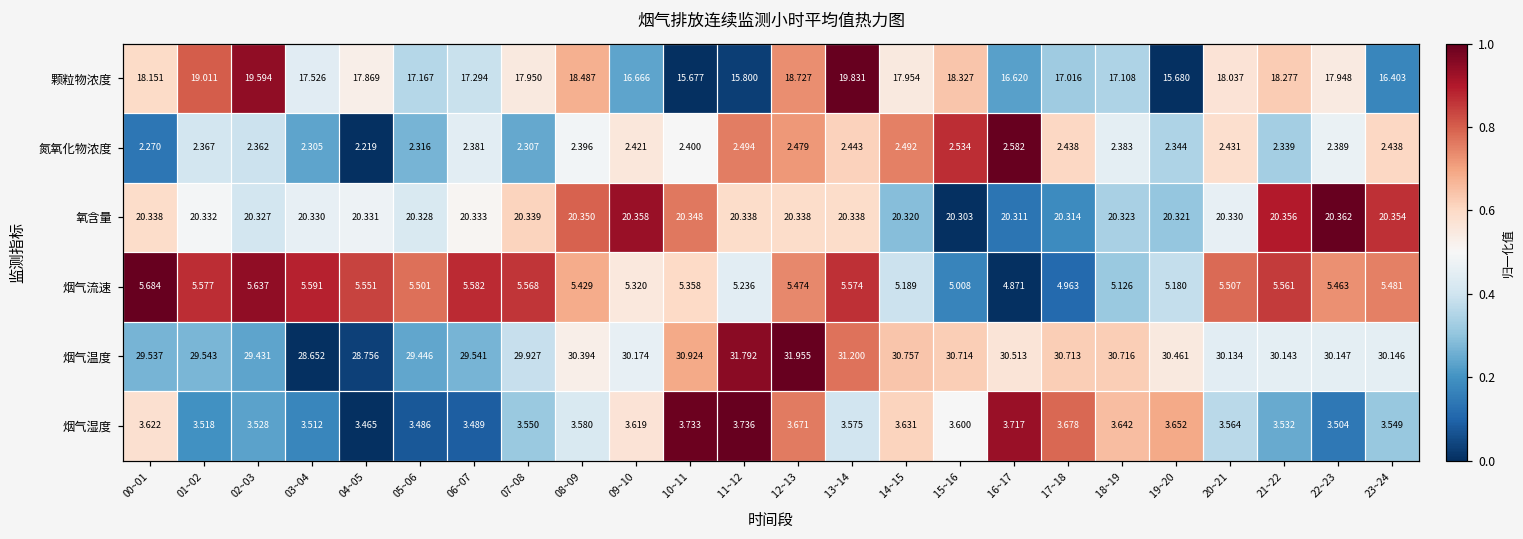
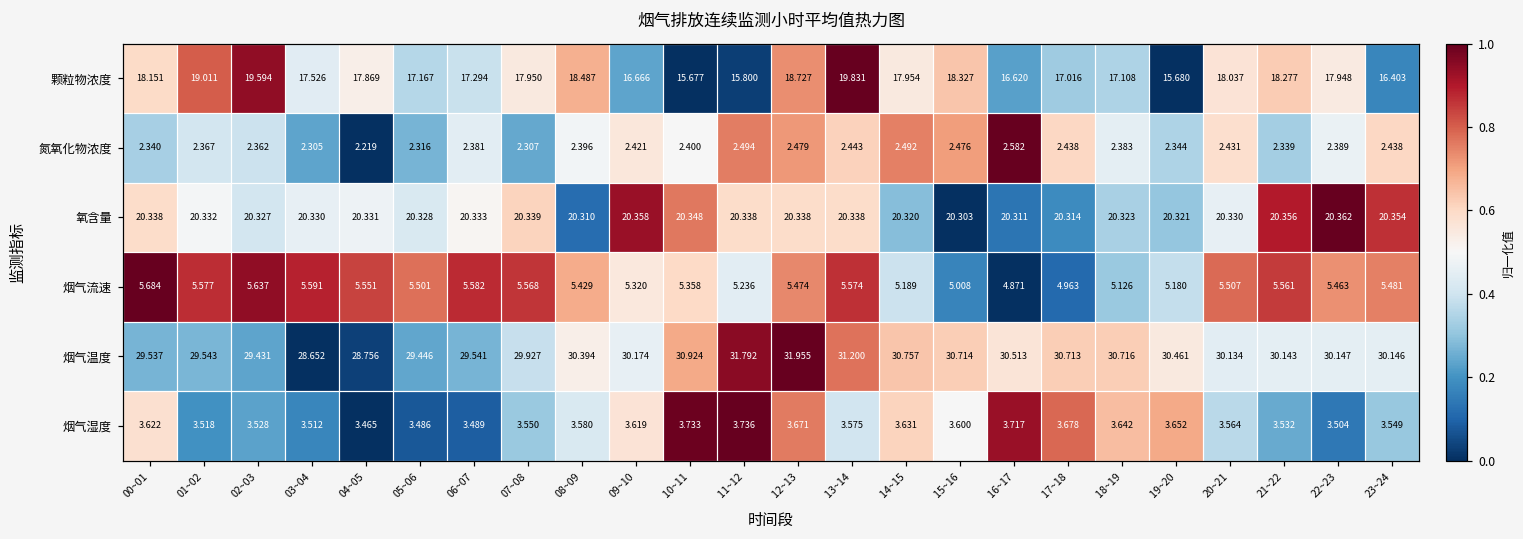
氮氧化物浓度, 00~01: 2.270 -> 2.340
氮氧化物浓度, 15~16: 2.534 -> 2.476
氧含量, 08~09: 20.350 -> 20.310
